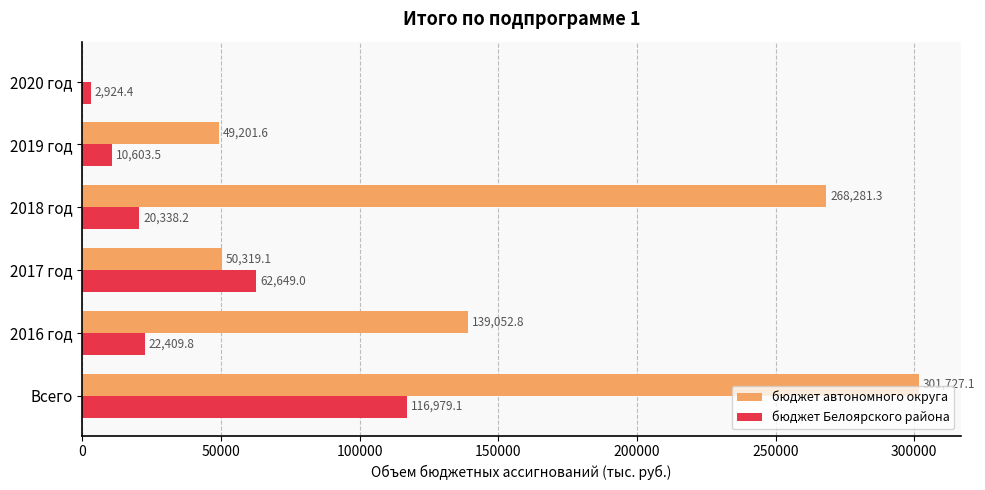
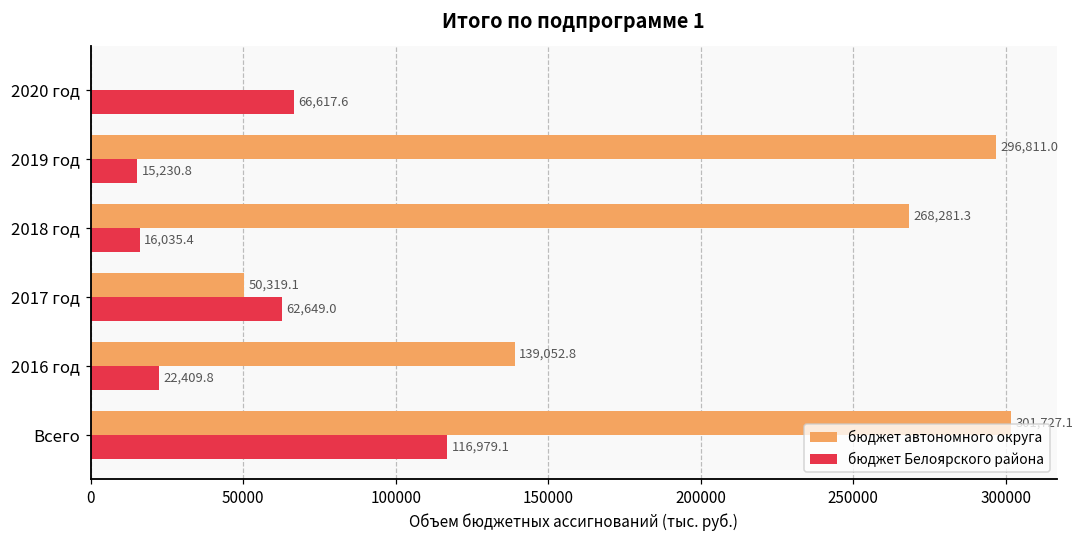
бюджет Белоярского района, 2020 год: 2,924.4 -> 66,617.6
бюджет автономного округа, 2019 год: 49,201.6 -> 296,811.0
бюджет Белоярского района, 2019 год: 10,603.5 -> 15,230.8
бюджет Белоярского района, 2018 год: 20,338.2 -> 16,035.4
